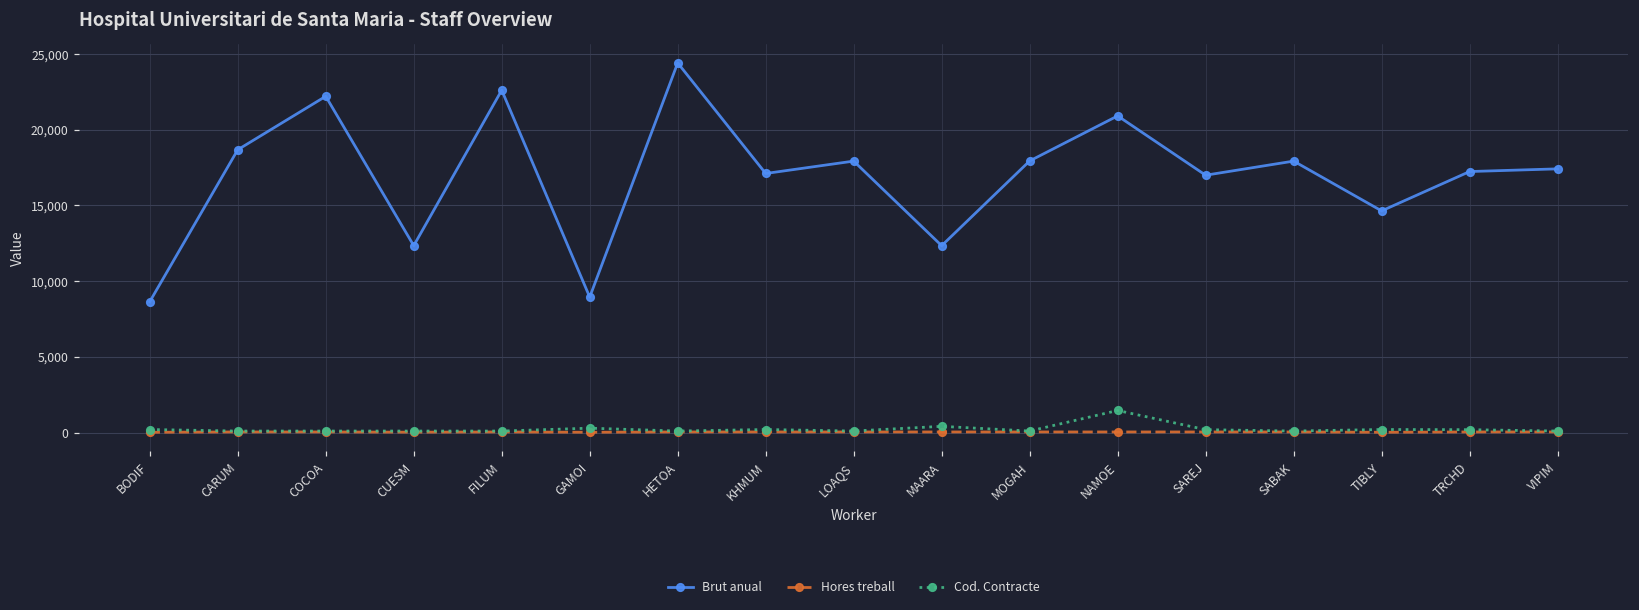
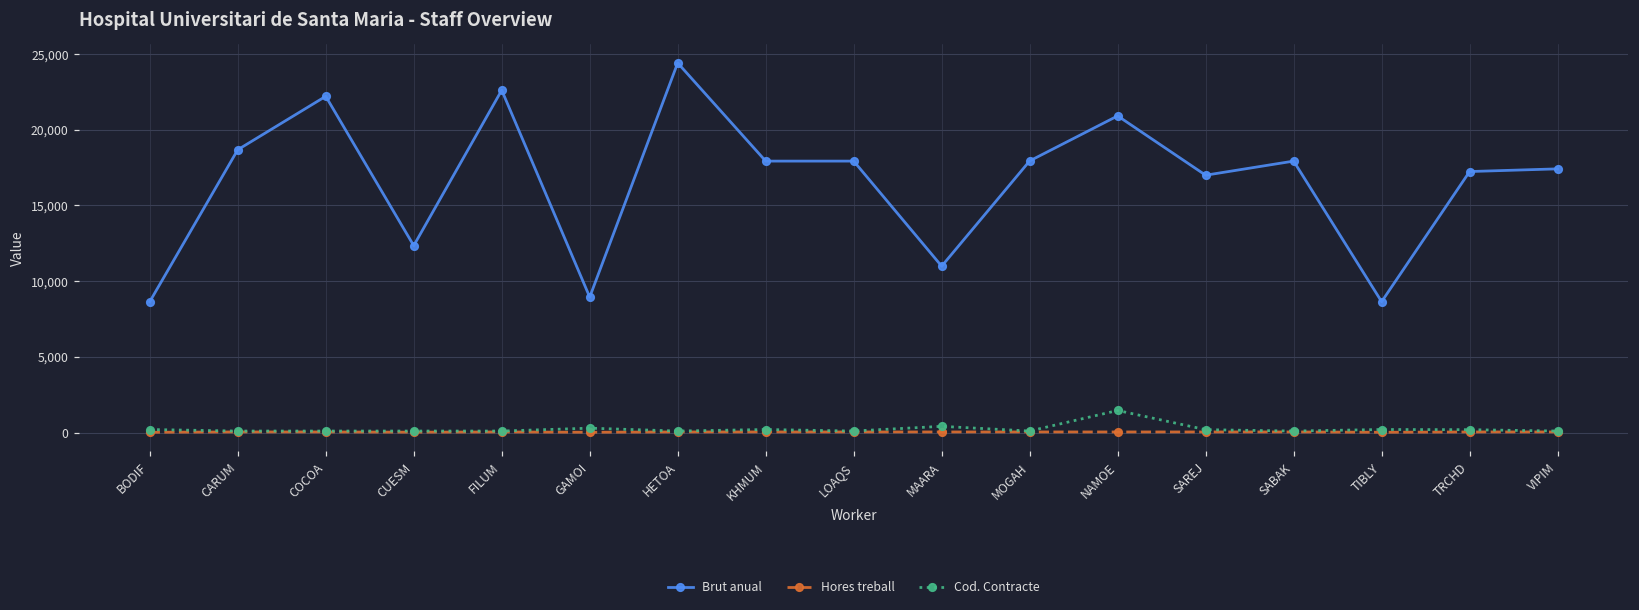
Brut anual, KHMUM: 17,100 -> 17,900
Brut anual, MAARA: 12,300 -> 11,000
Brut anual, TIBLY: 14,600 -> 8,600
